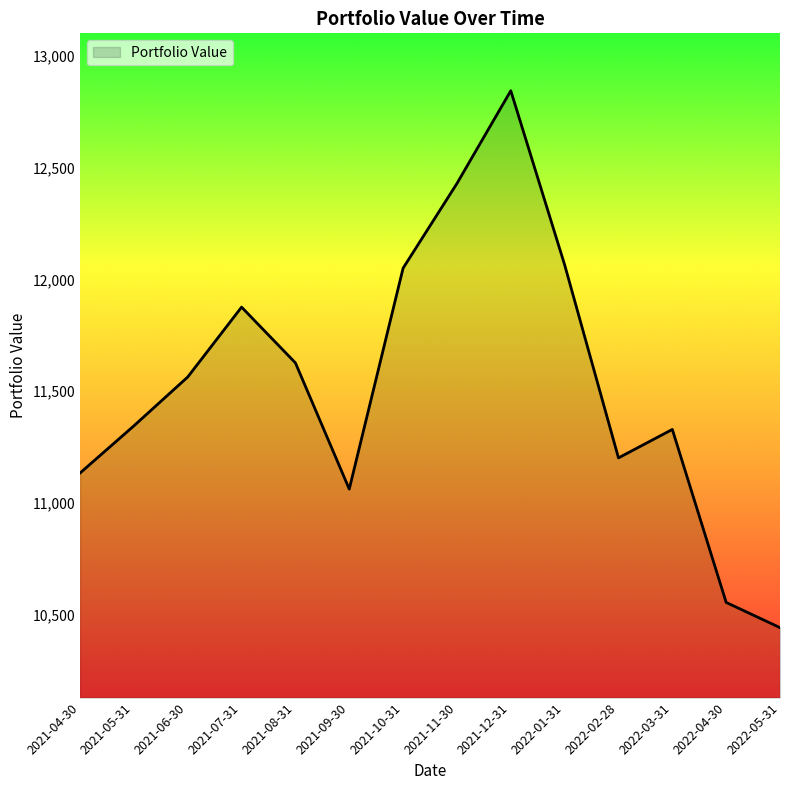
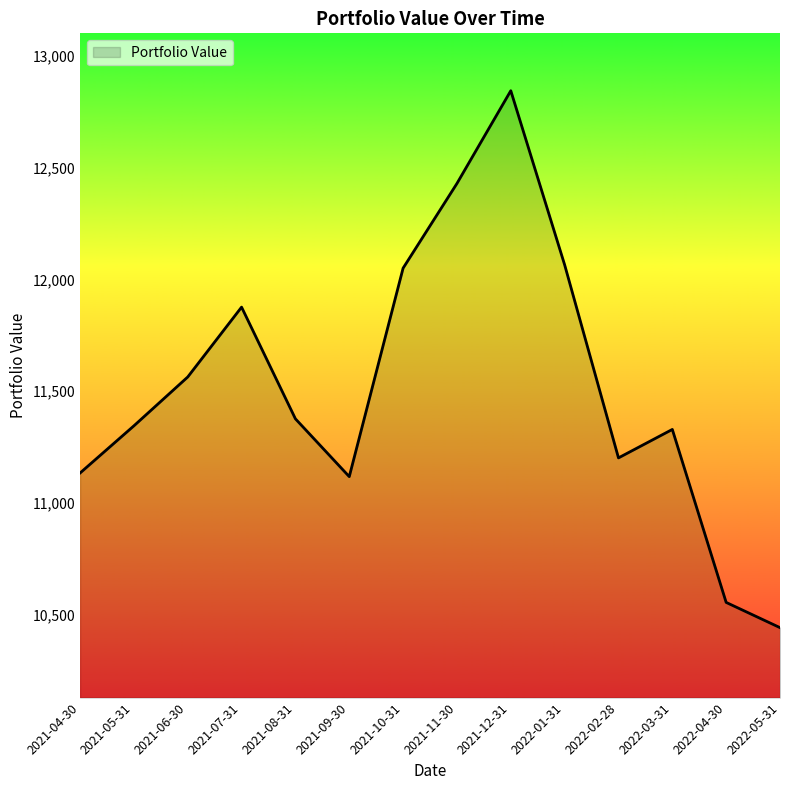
2021-08-31: 11,630 -> 11,380
2021-09-30: 11,060 -> 11,120
